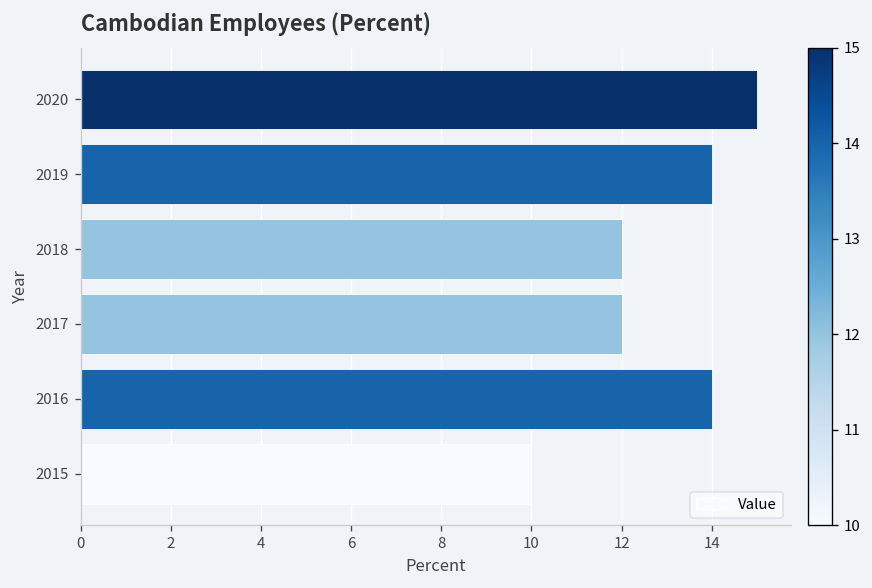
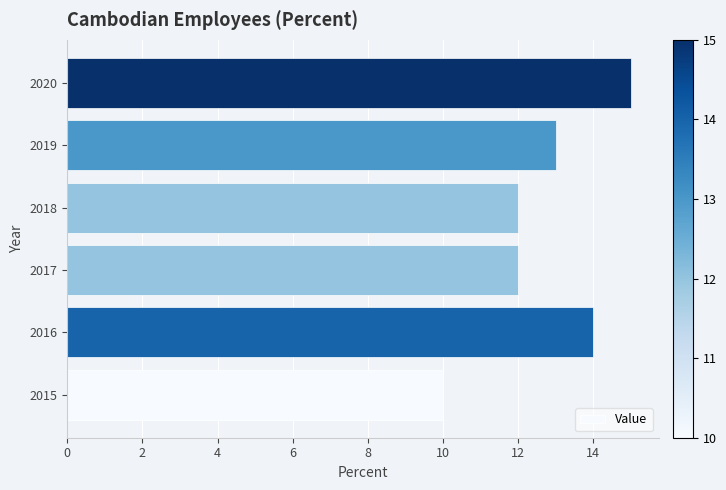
2019: 14 -> 13
